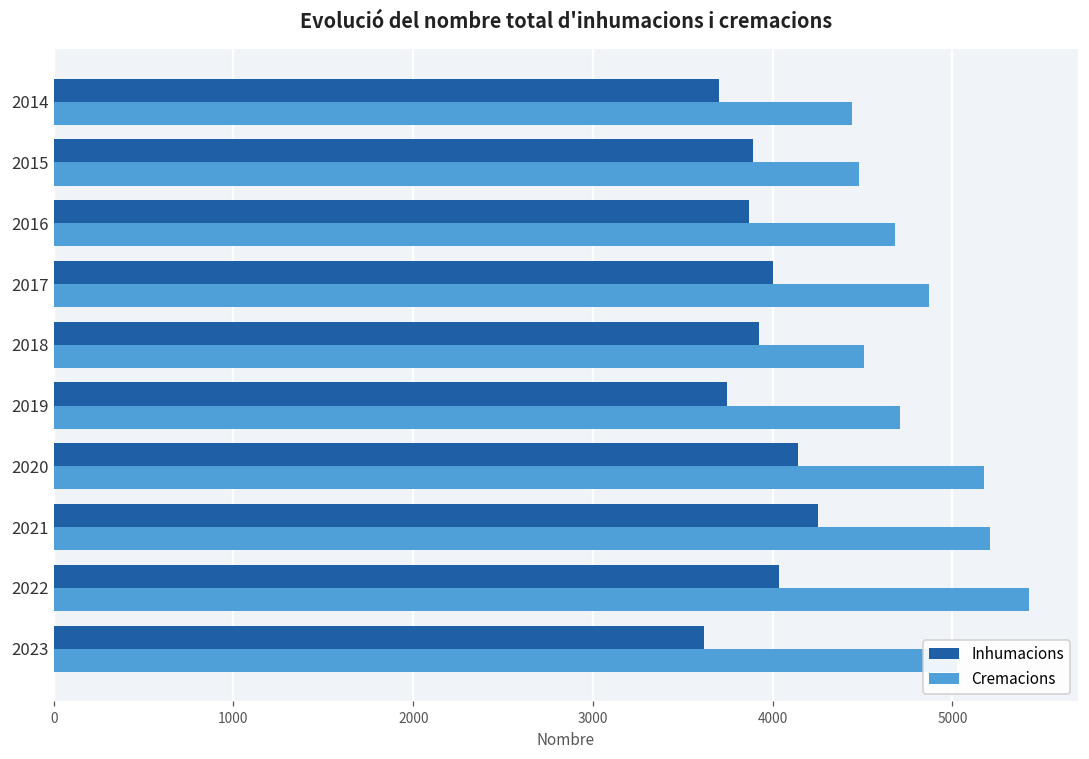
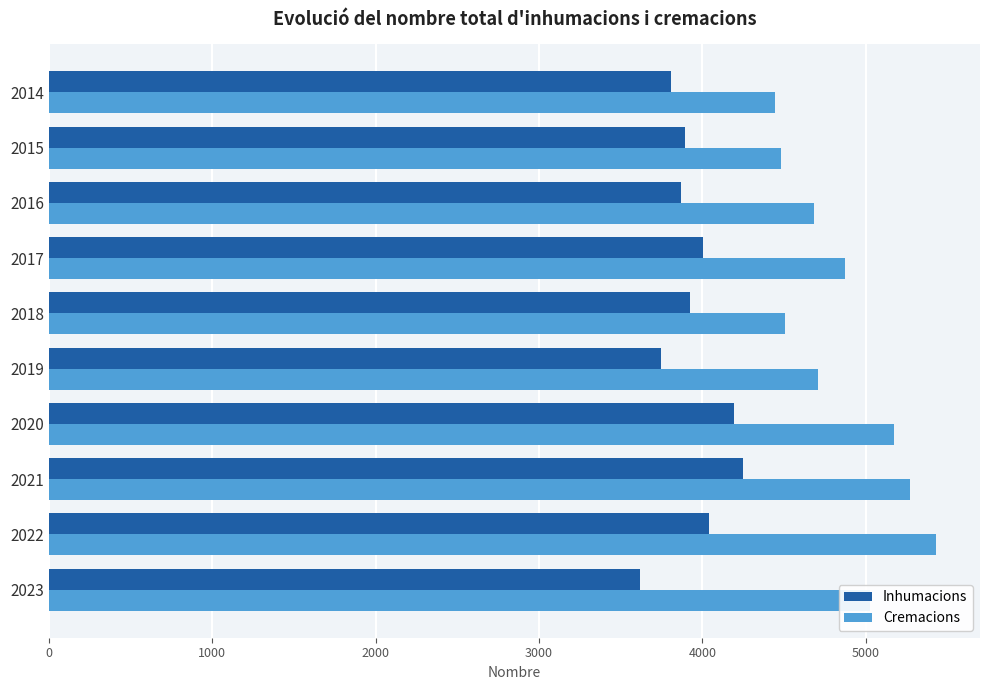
Inhumacions, 2014: 3700 -> 3810
Inhumacions, 2020: 4140 -> 4190
Cremacions, 2021: 5210 -> 5270
